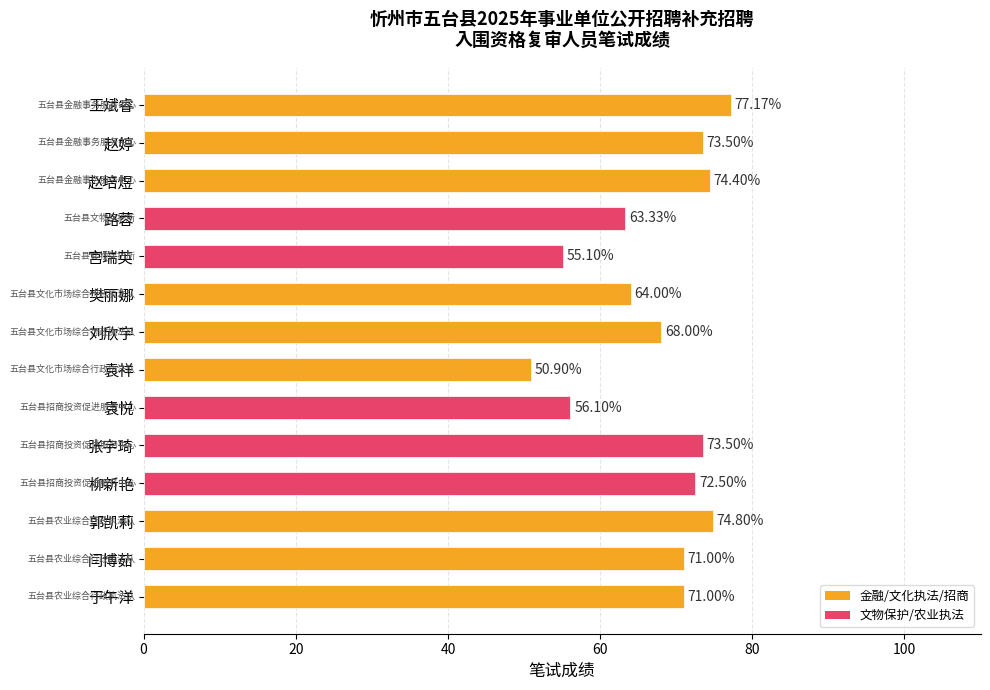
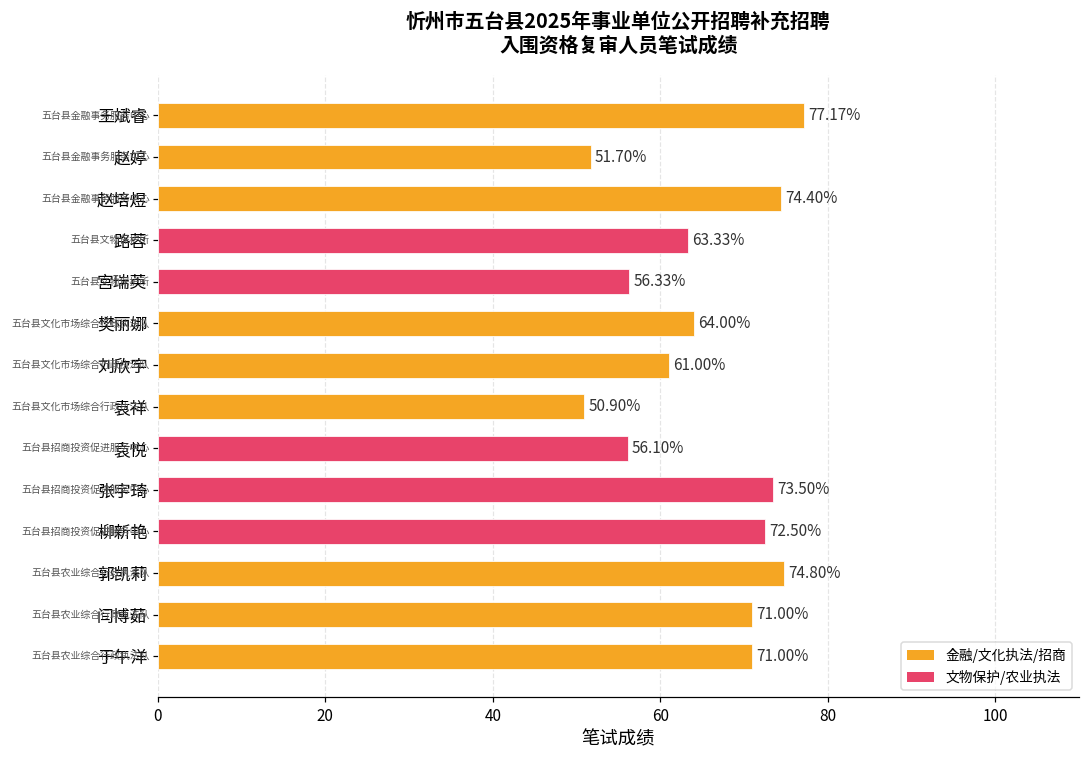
赵婷: 73.50% -> 51.70%
宫瑞英: 55.10% -> 56.33%
刘欣宇: 68.00% -> 61.00%
